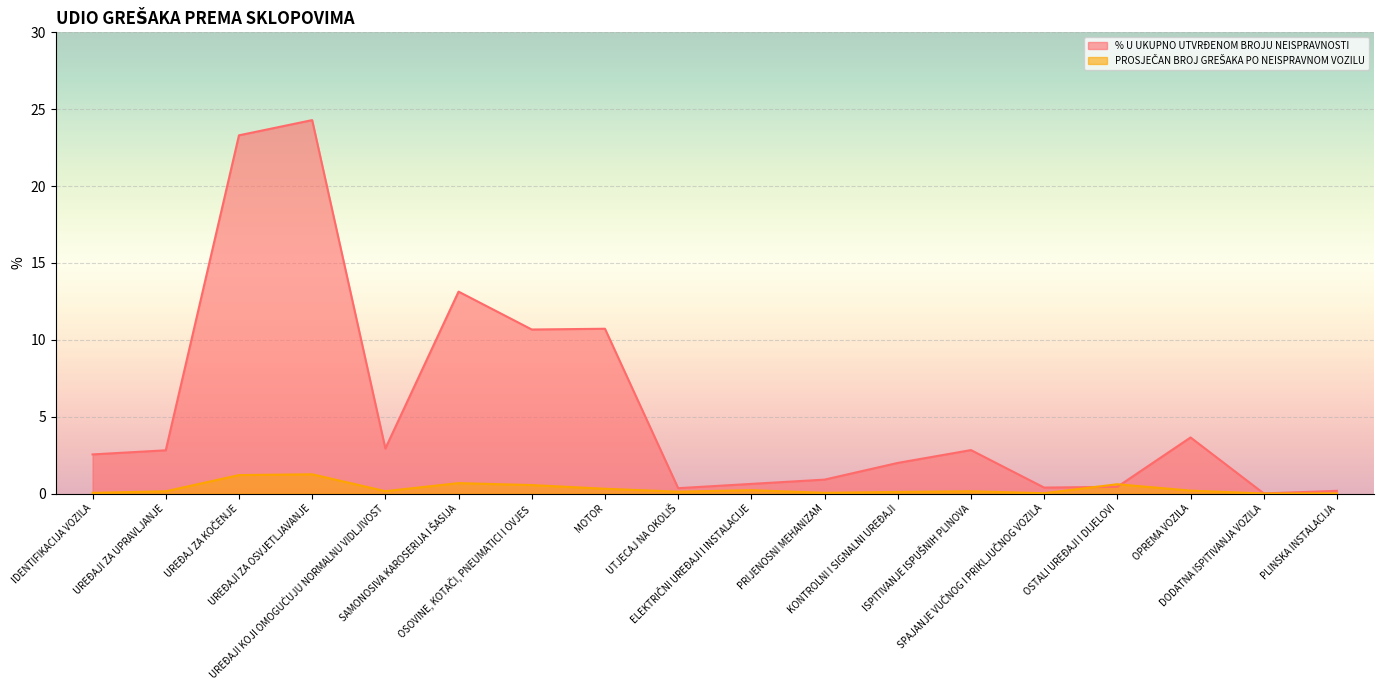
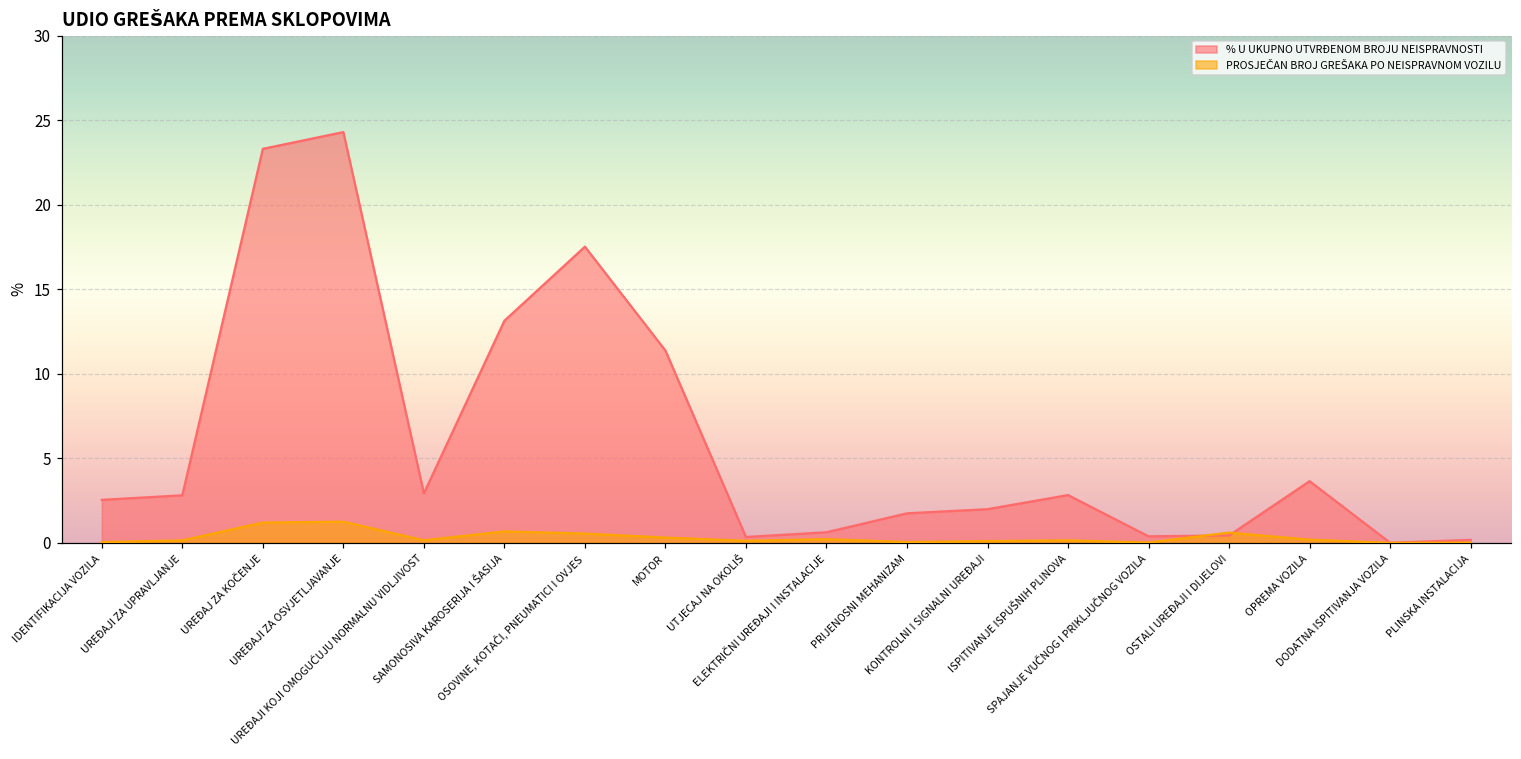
% U UKUPNO UTVRĐENOM BROJU NEISPRAVNOSTI, OSOVINE, KOTAČI, PNEUMATICI I OVJES: 10.7 -> 17.5
% U UKUPNO UTVRĐENOM BROJU NEISPRAVNOSTI, MOTOR: 10.7 -> 11.4
% U UKUPNO UTVRĐENOM BROJU NEISPRAVNOSTI, PRIJENOSNI MEHANIZAM: 0.9 -> 1.7
